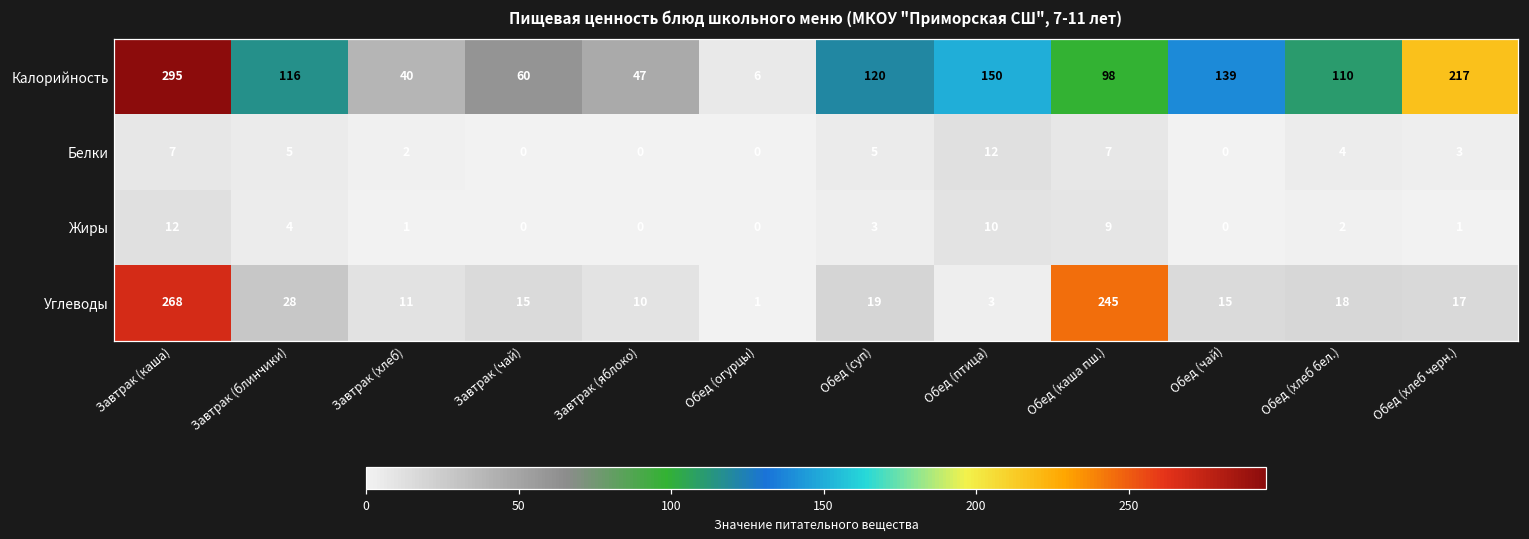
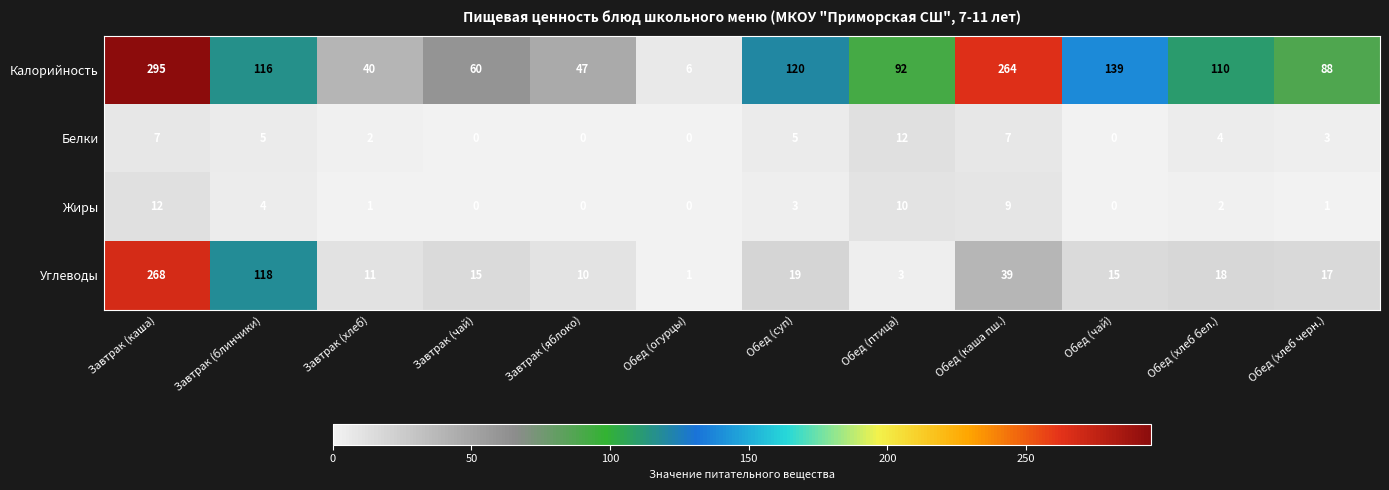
Калорийность, Обед (птица): 150 -> 92
Калорийность, Обед (каша пш.): 98 -> 264
Калорийность, Обед (хлеб черн.): 217 -> 88
Углеводы, Завтрак (блинчики): 28 -> 118
Углеводы, Обед (каша пш.): 245 -> 39
